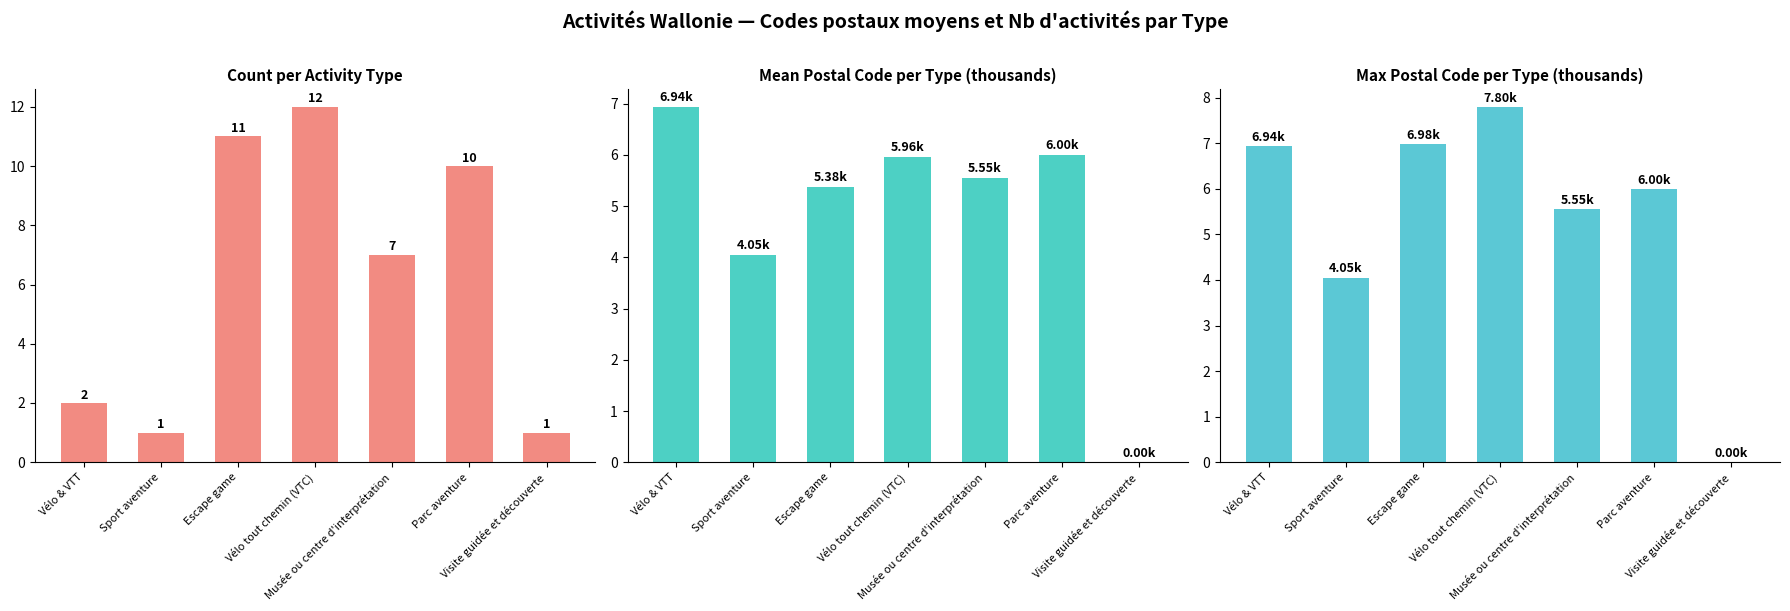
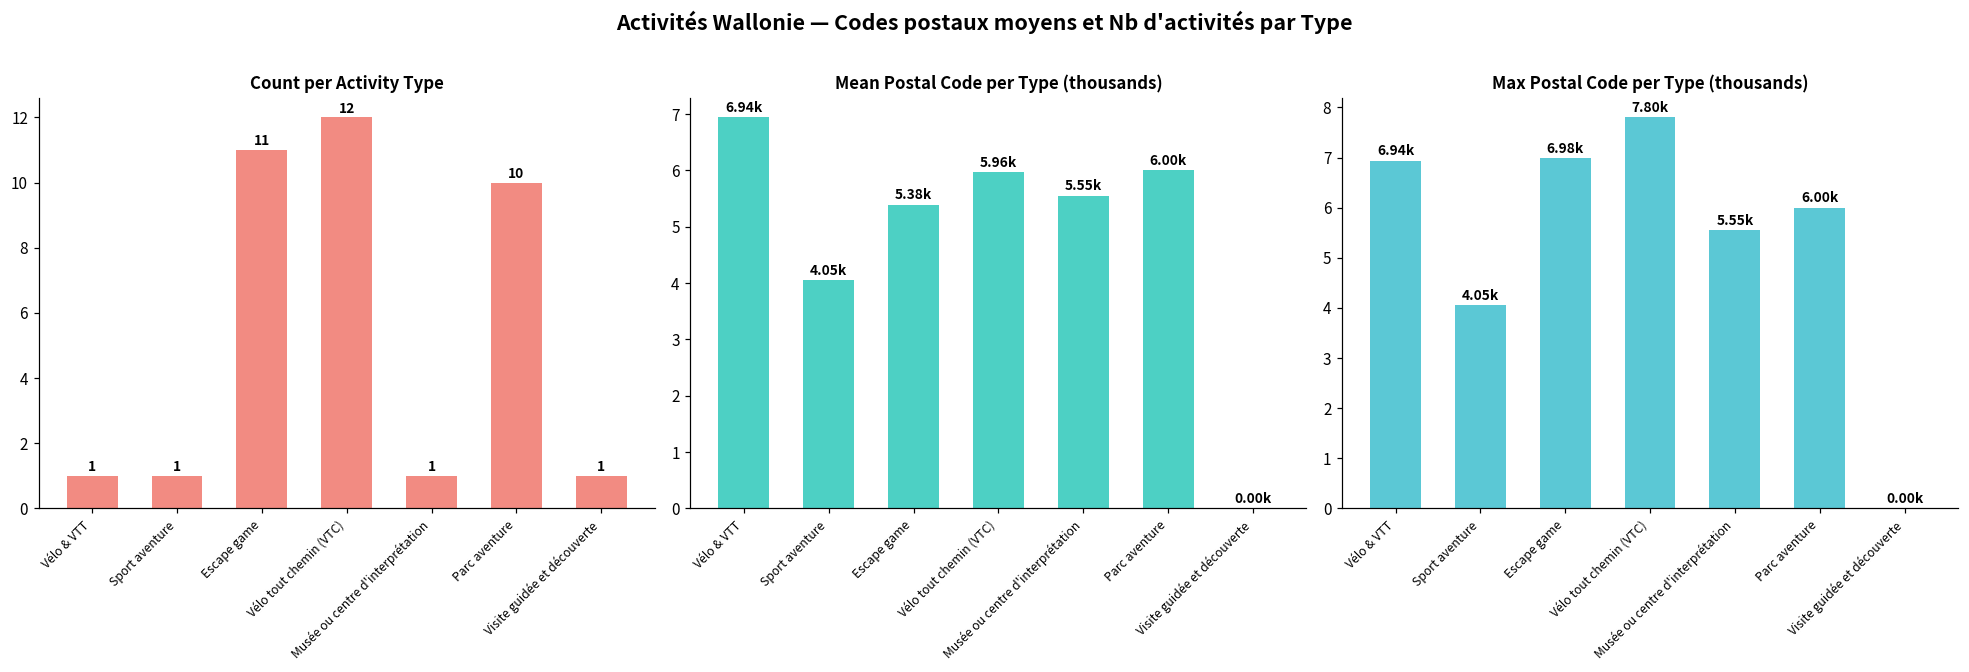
Count per Activity Type, Vélo & VTT: 2 -> 1
Count per Activity Type, Musée ou centre d'interprétation: 7 -> 1
